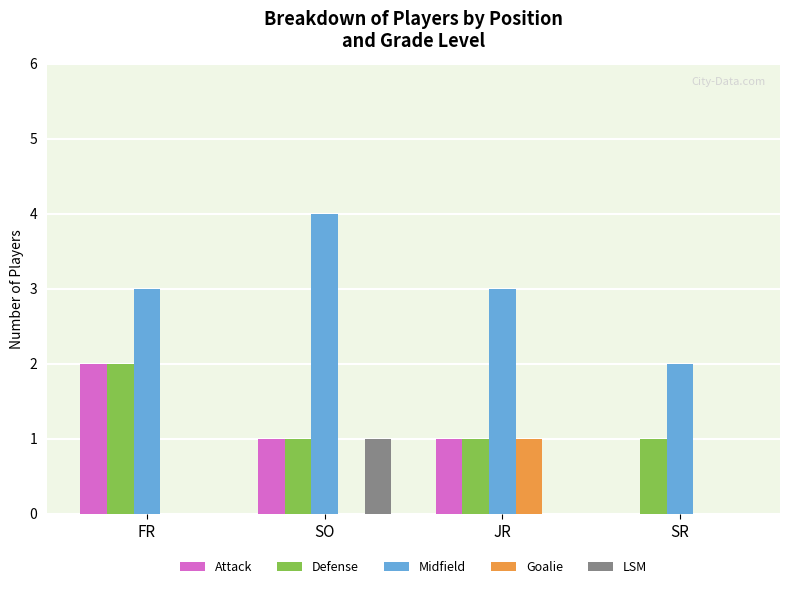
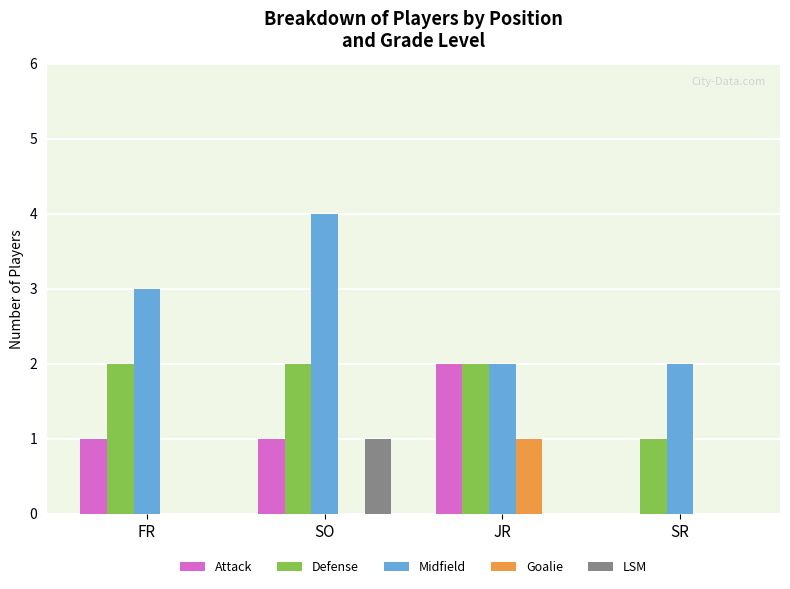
Attack, FR: 2 -> 1
Defense, SO: 1 -> 2
Attack, JR: 1 -> 2
Defense, JR: 1 -> 2
Midfield, JR: 3 -> 2
